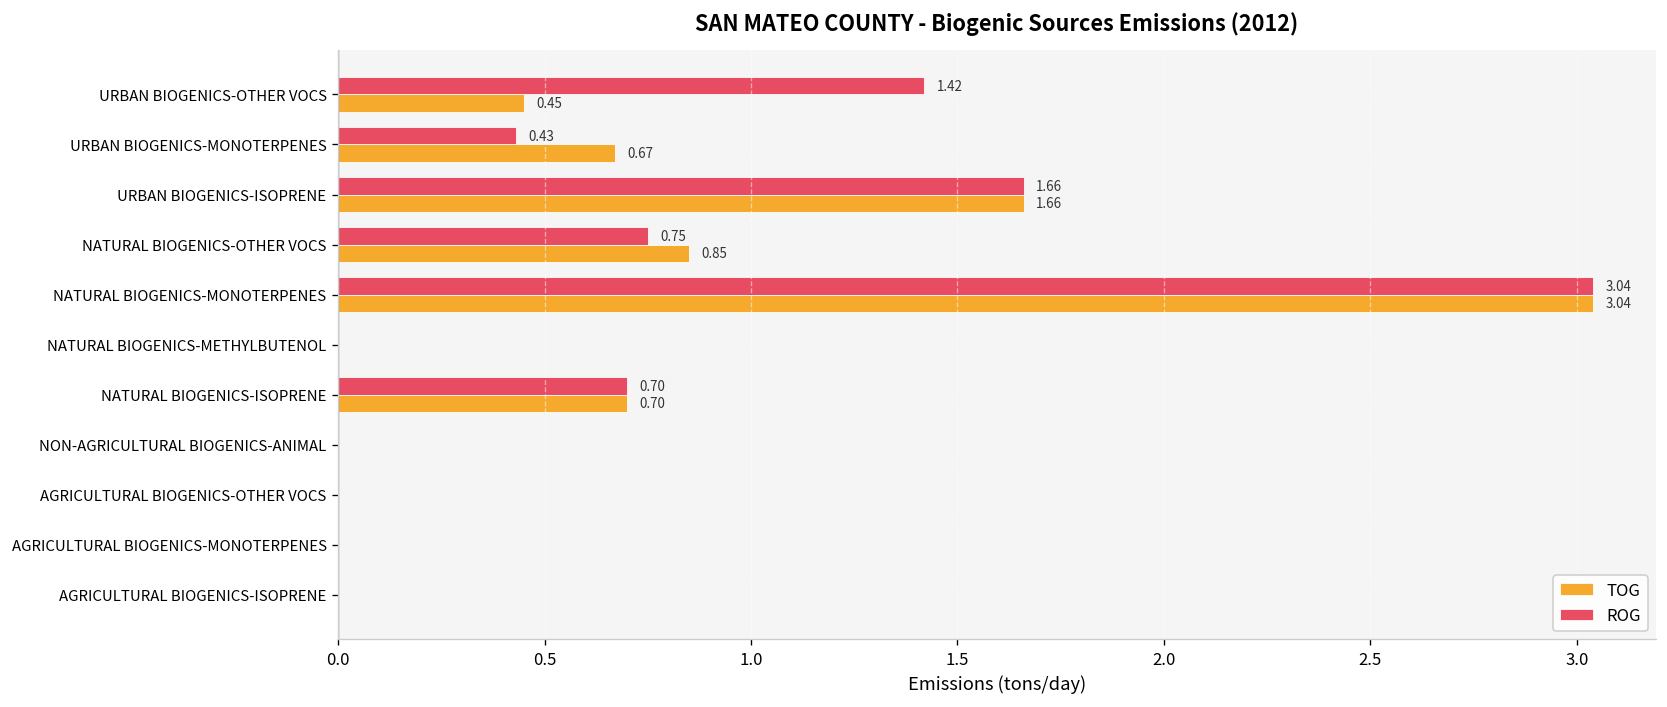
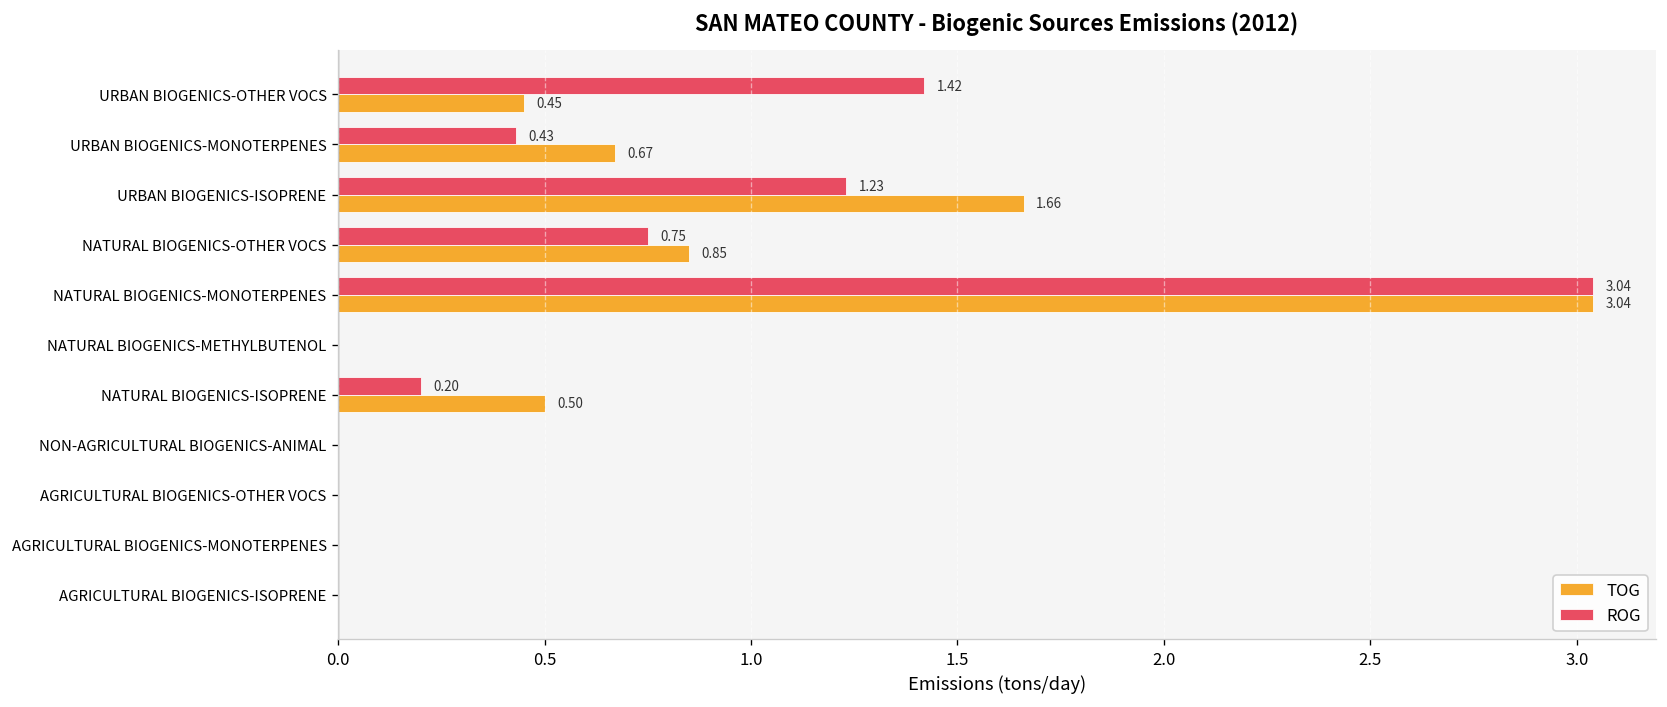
ROG, URBAN BIOGENICS-ISOPRENE: 1.66 -> 1.23
ROG, NATURAL BIOGENICS-ISOPRENE: 0.70 -> 0.20
TOG, NATURAL BIOGENICS-ISOPRENE: 0.70 -> 0.50
